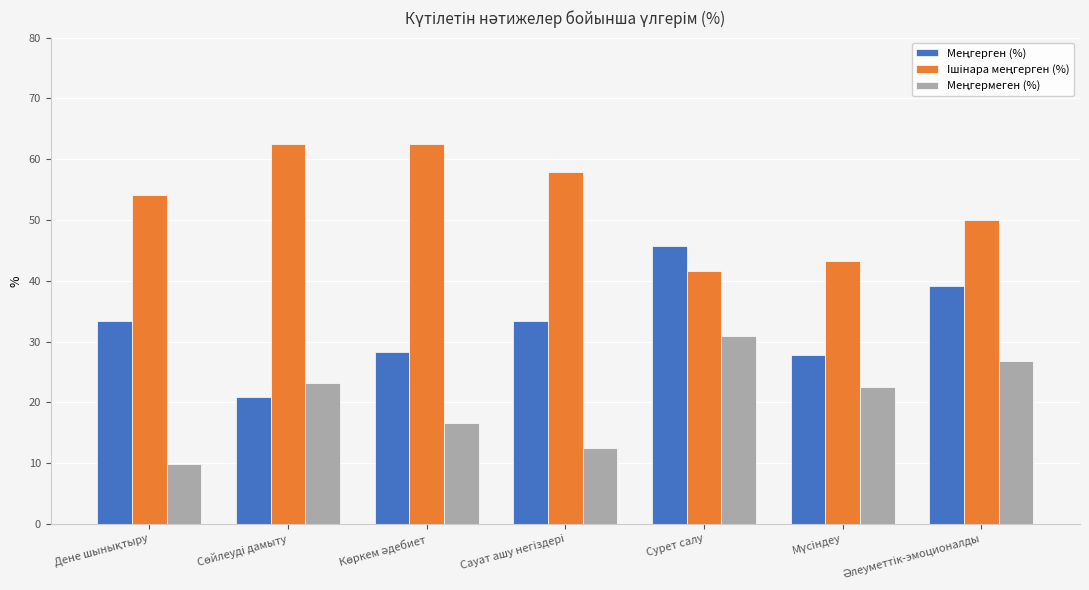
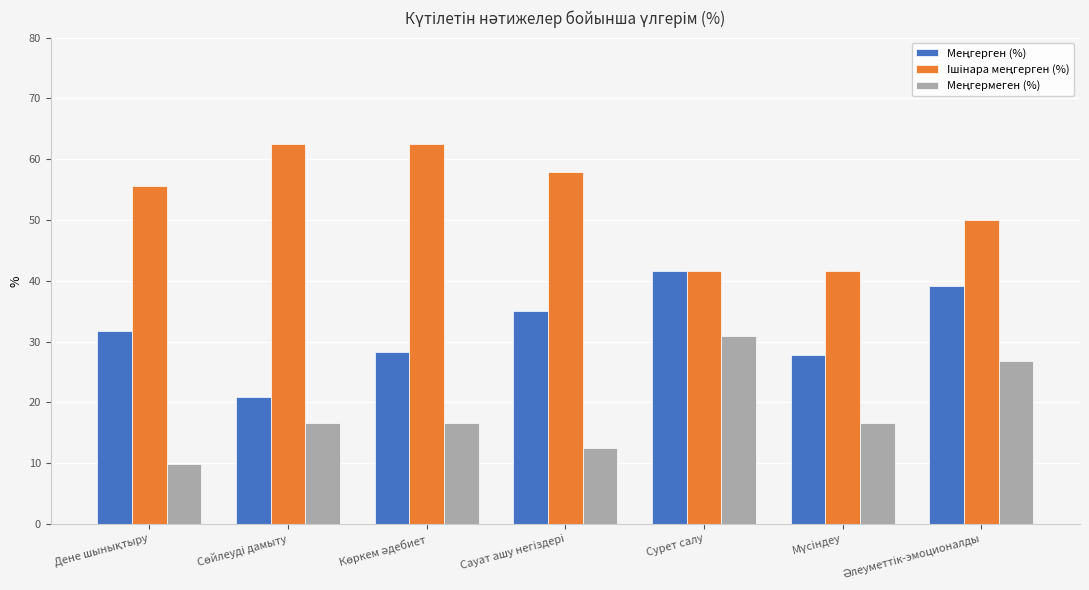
Меңгерген (%), Дене шынықтыру: 33 -> 32
Ішінара меңгерген (%), Дене шынықтыру: 54 -> 56
Меңгермеген (%), Сөйлеуді дамыту: 23 -> 17
Меңгерген (%), Сауат ашу негіздері: 33 -> 35
Меңгерген (%), Сурет салу: 46 -> 42
Ішінара меңгерген (%), Мүсіндеу: 43 -> 42
Меңгермеген (%), Мүсіндеу: 23 -> 17
